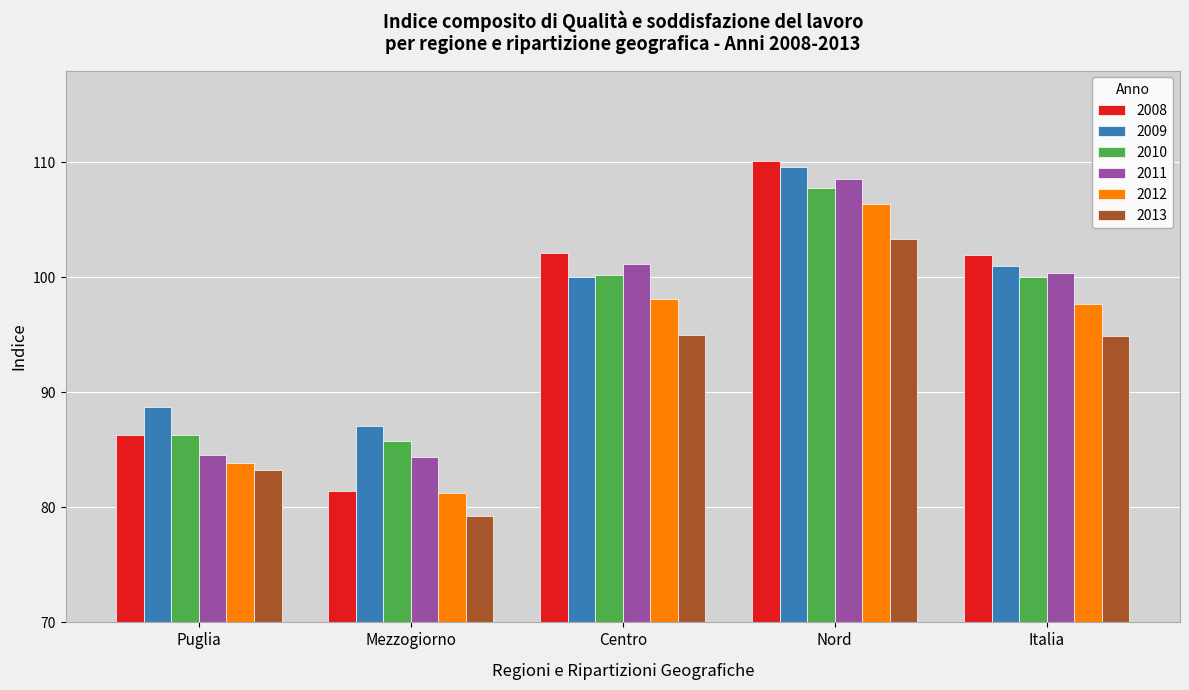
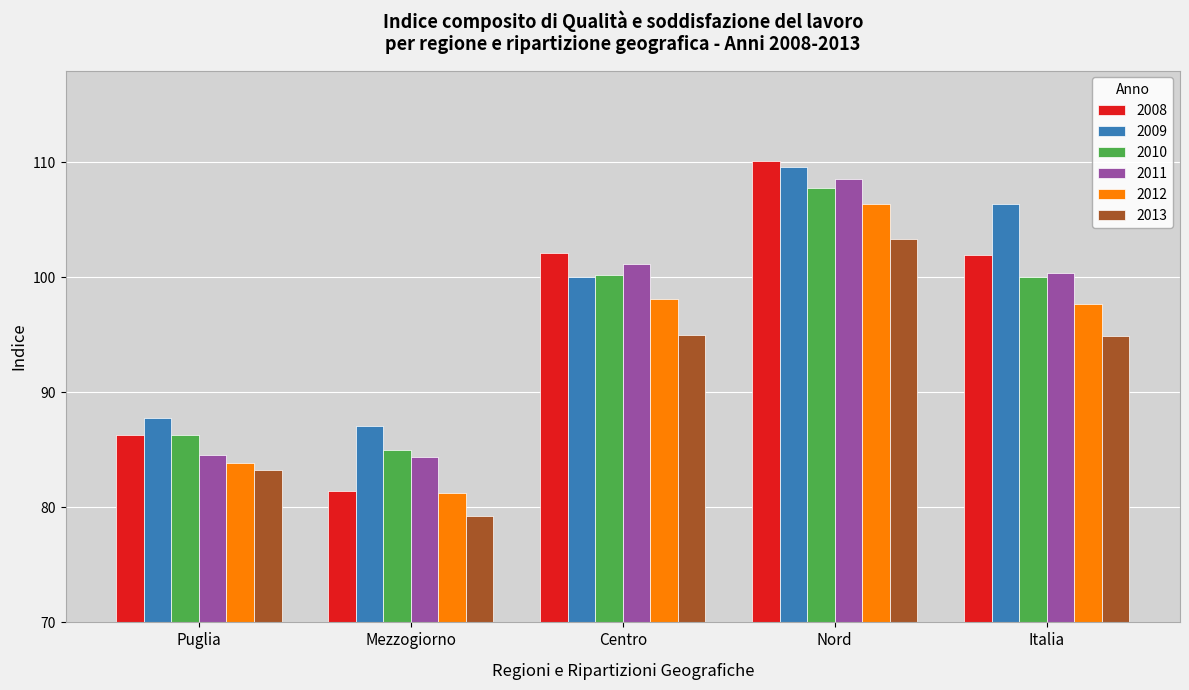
2009, Puglia: 88.8 -> 87.7
2010, Mezzogiorno: 85.8 -> 85.0
2009, Italia: 101.0 -> 106.4
